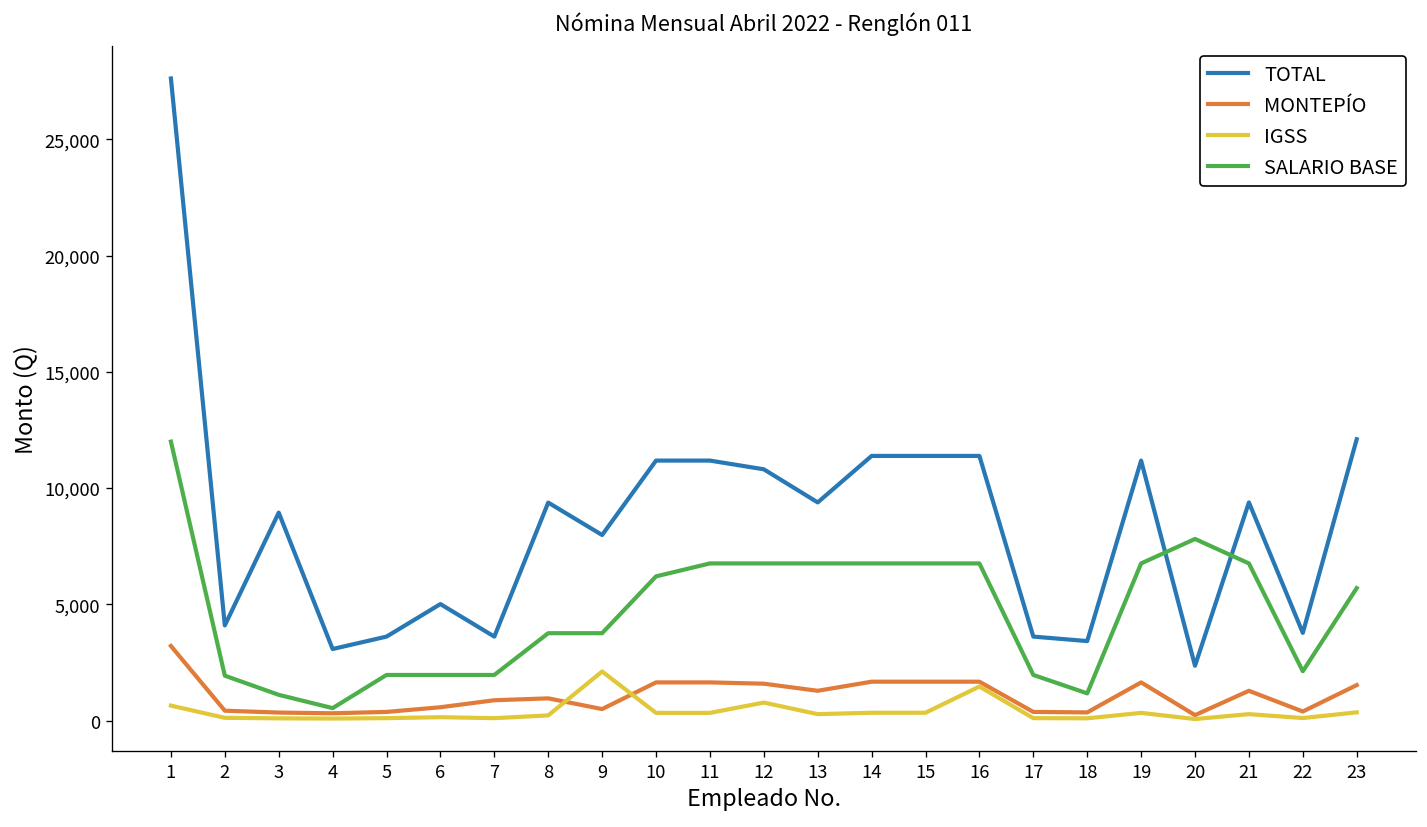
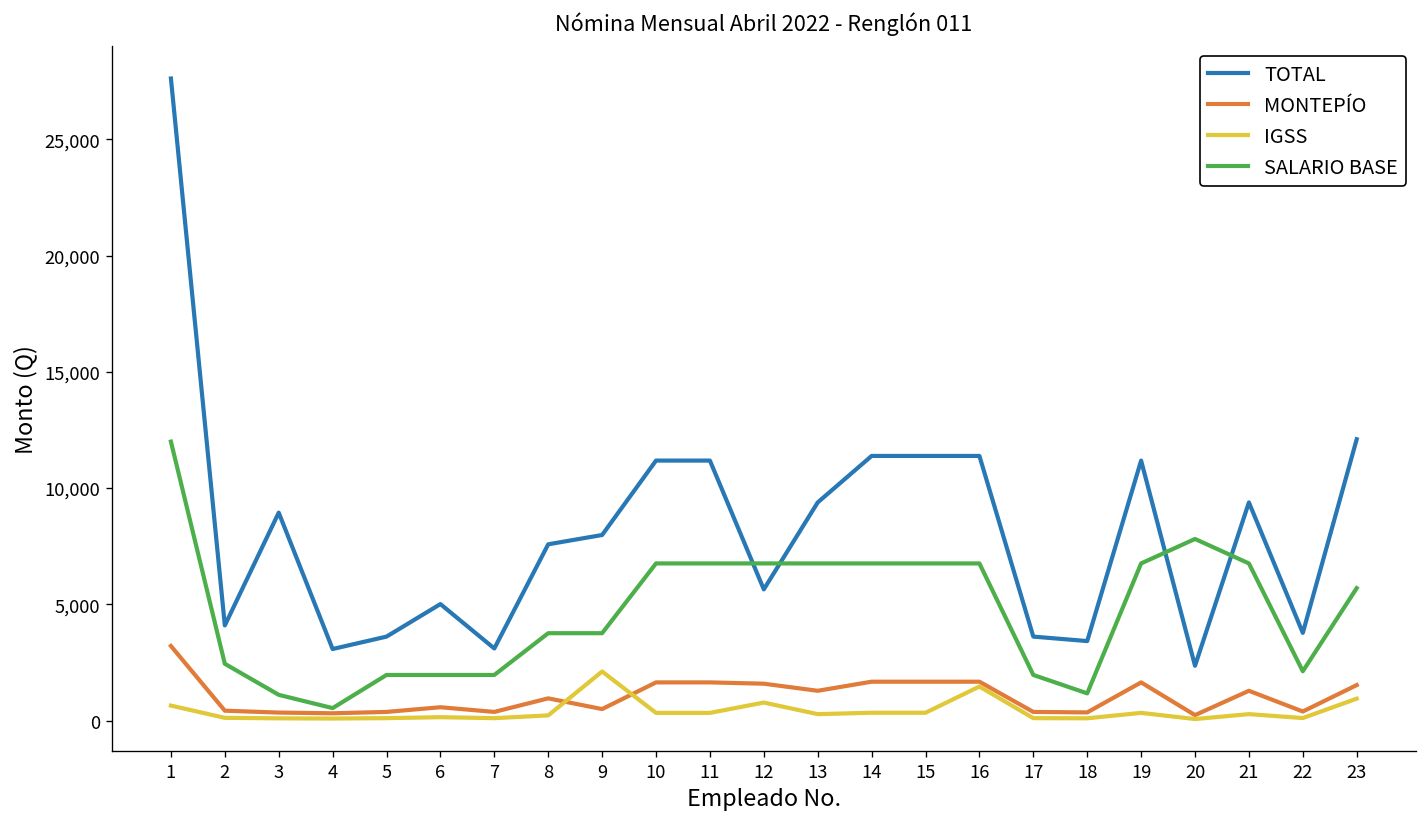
SALARIO BASE, 2: 1,900 -> 2,400
TOTAL, 7: 3,600 -> 3,100
MONTEPÍO, 7: 900 -> 400
TOTAL, 8: 9,400 -> 7,600
SALARIO BASE, 10: 6,200 -> 6,800
TOTAL, 12: 10,800 -> 5,600
IGSS, 23: 400 -> 900
